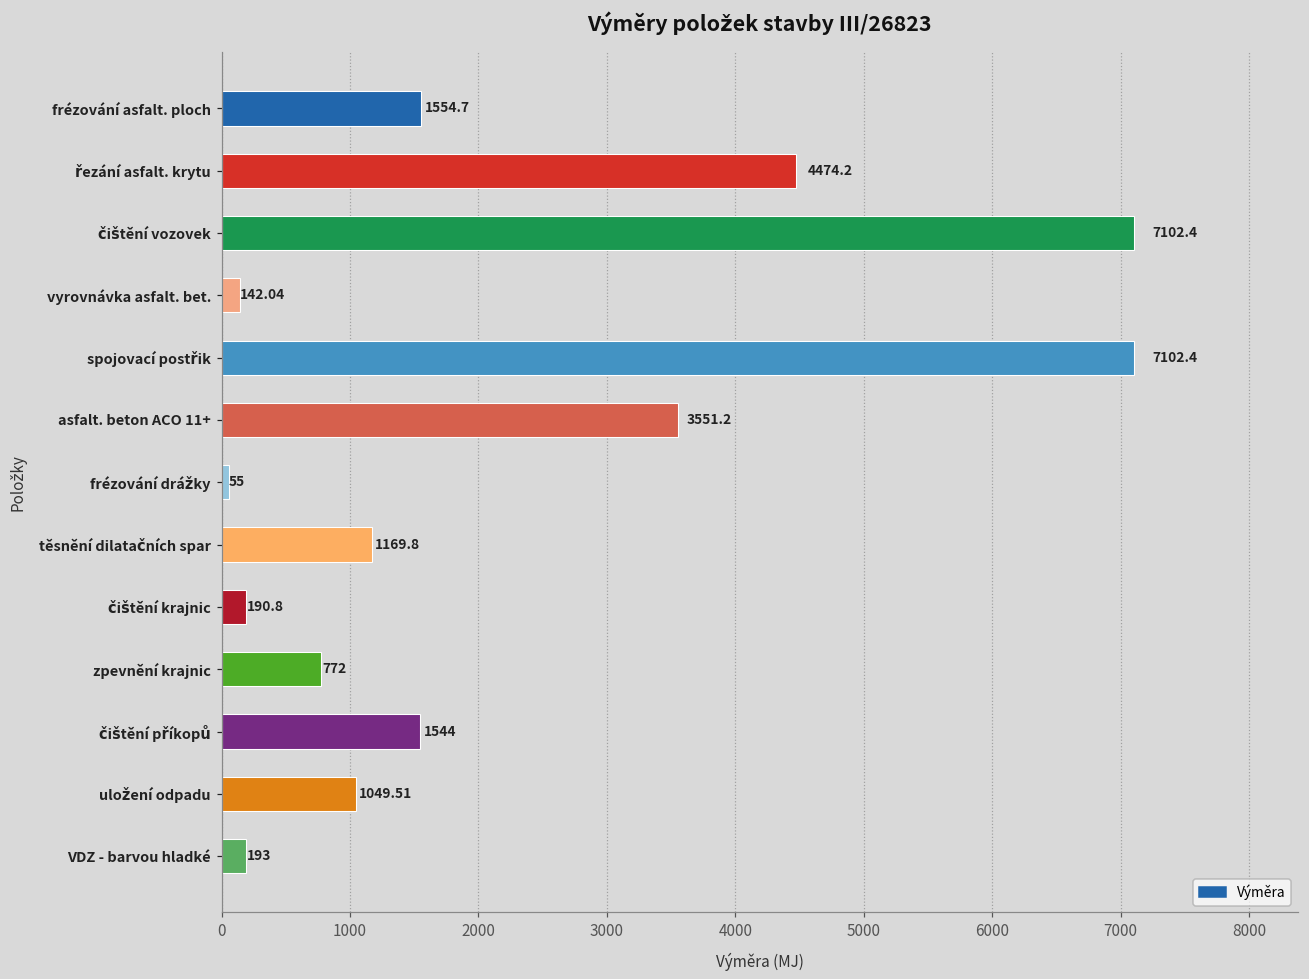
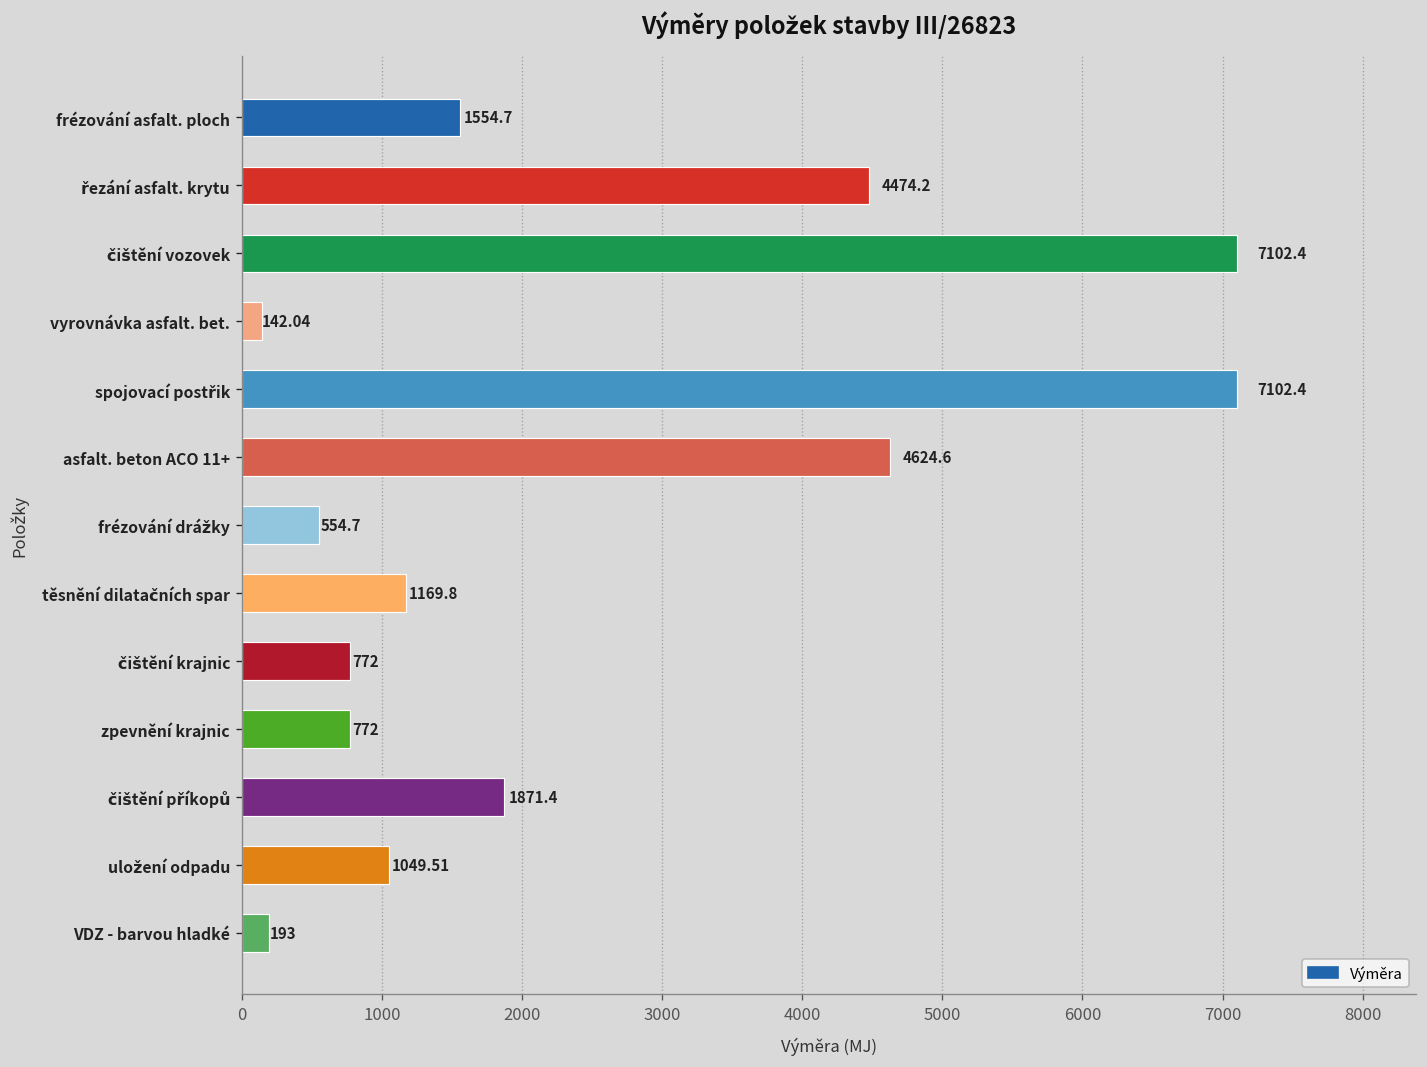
asfalt. beton ACO 11+: 3551.2 -> 4624.6
frézování drážky: 55 -> 554.7
čištění krajnic: 190.8 -> 772
čištění příkopů: 1544 -> 1871.4
